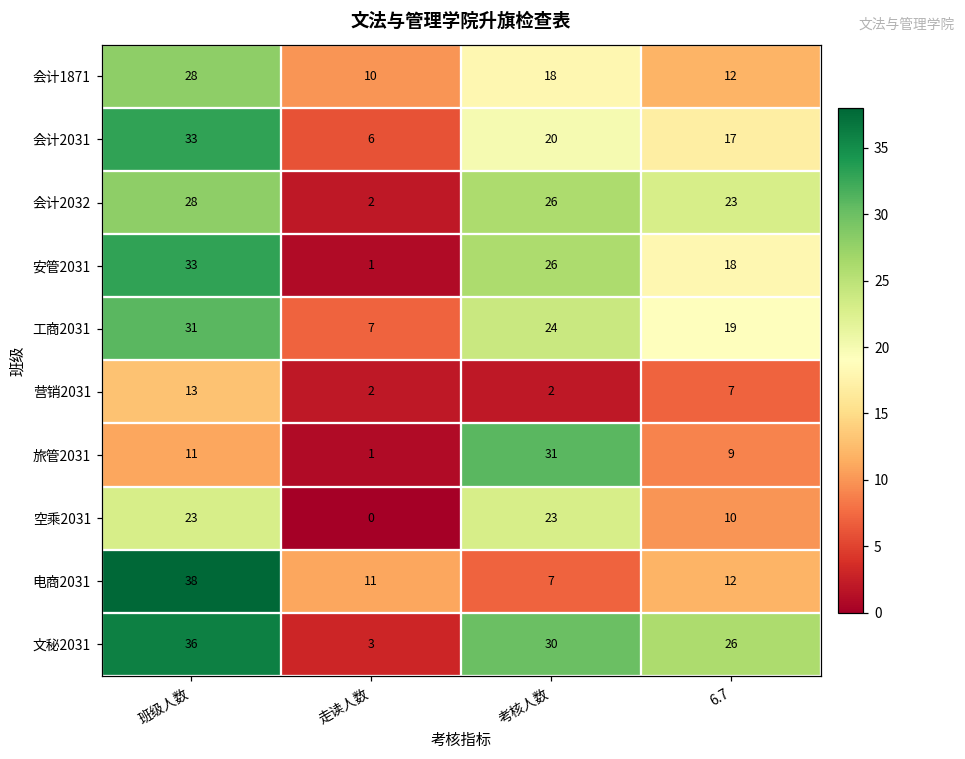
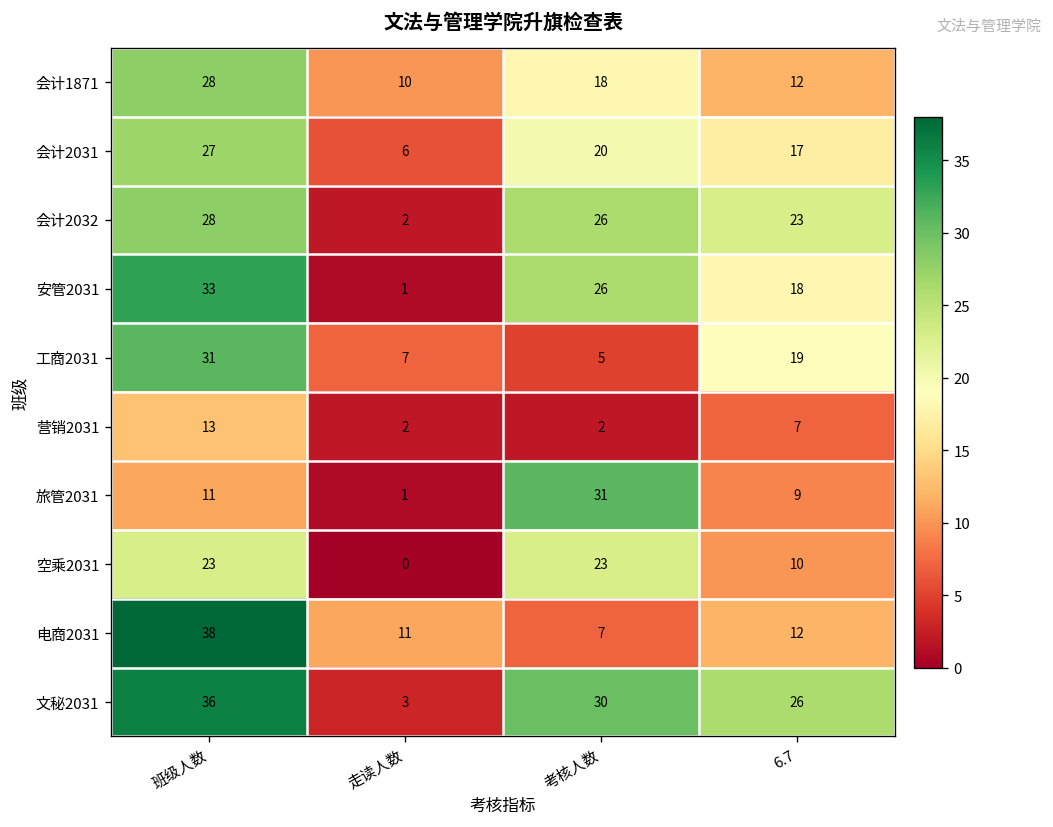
会计2031, 班级人数: 33 -> 27
工商2031, 考核人数: 24 -> 5
